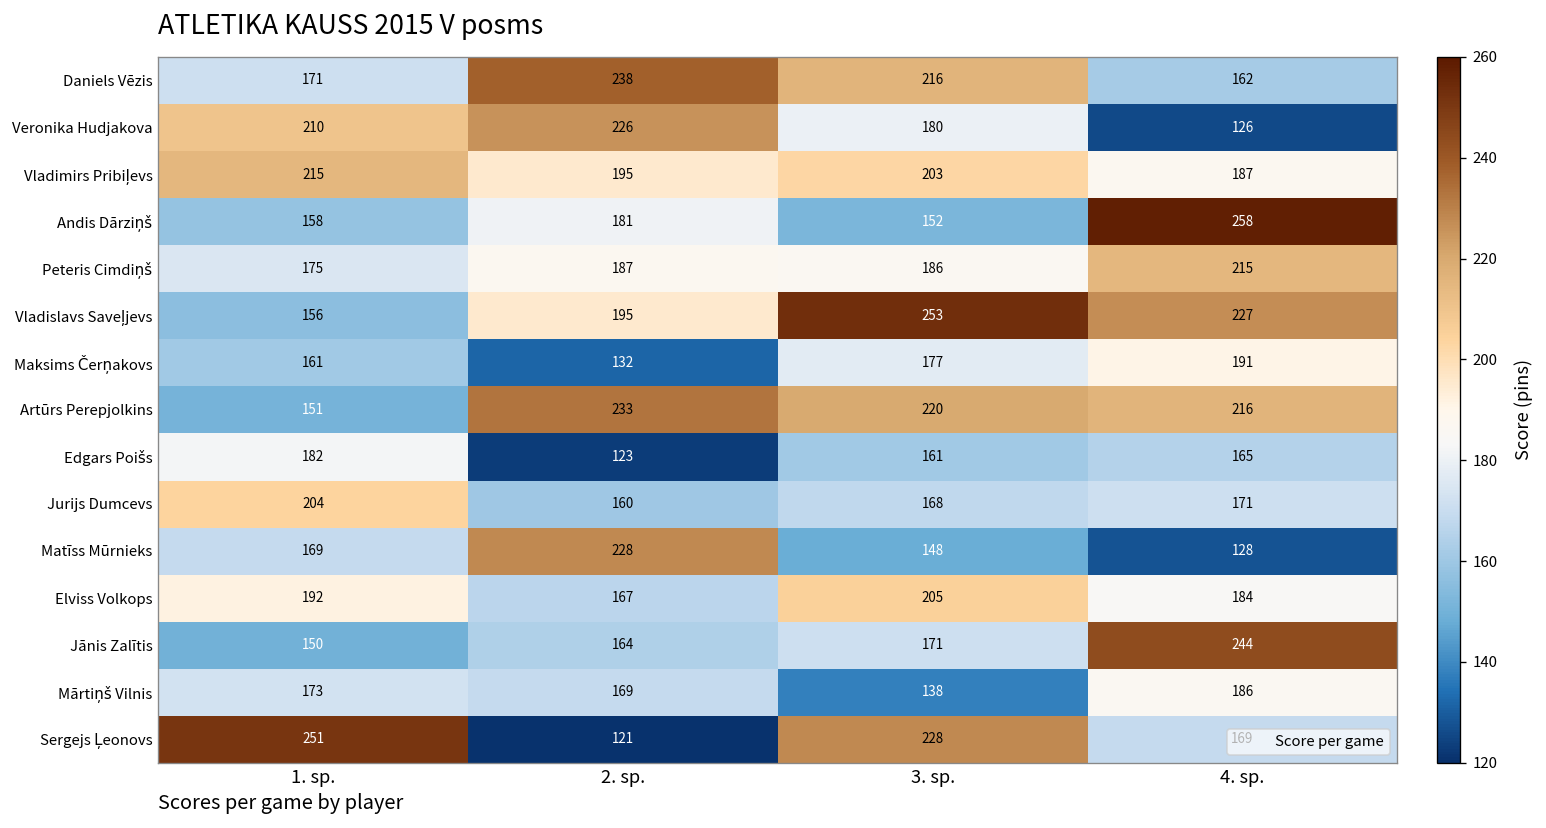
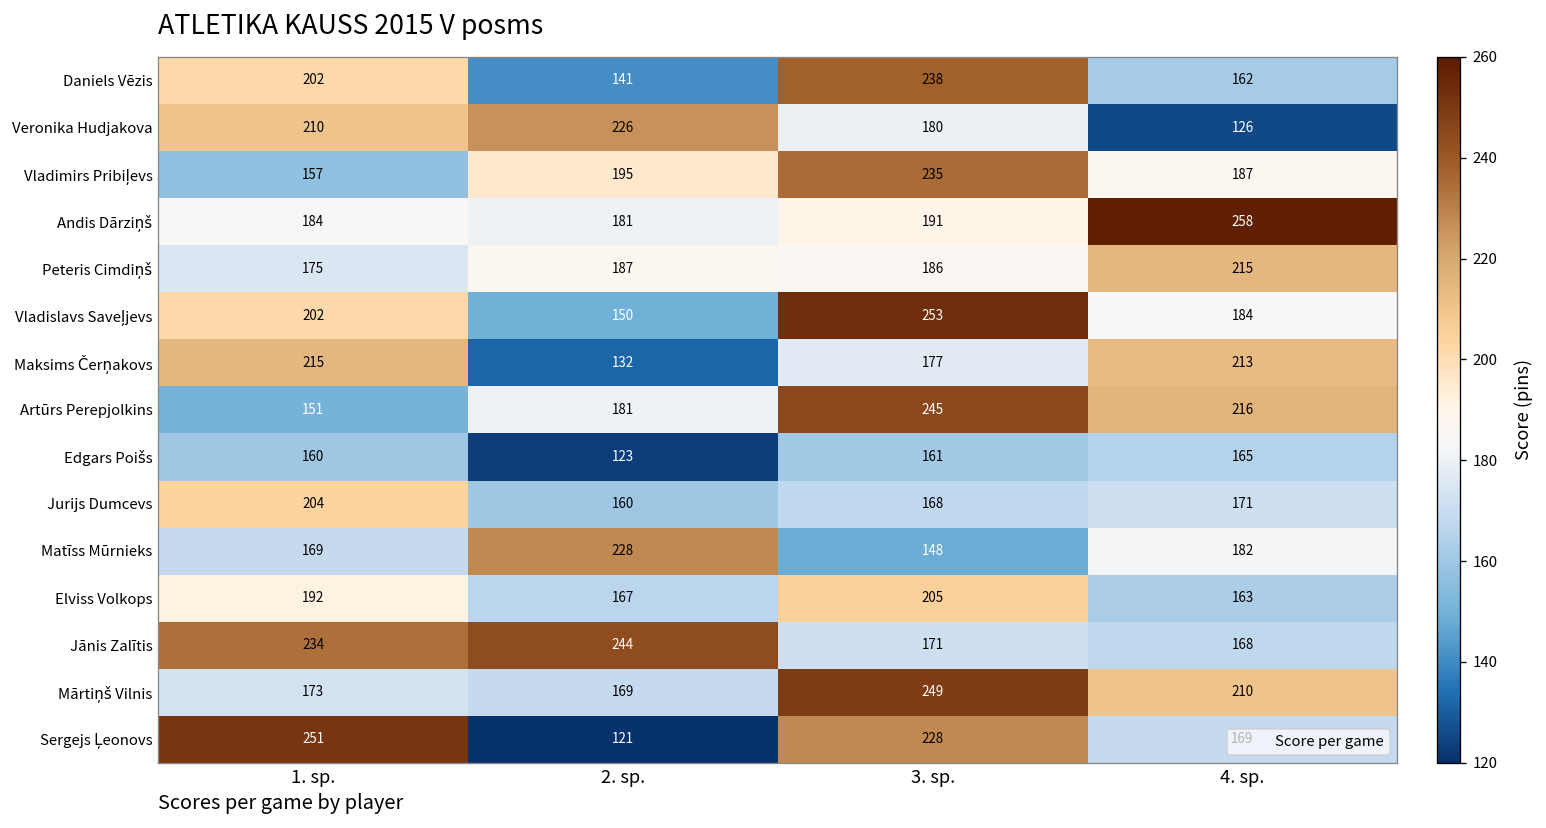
Daniels Vēzis, 1. sp.: 171 -> 202
Daniels Vēzis, 2. sp.: 238 -> 141
Daniels Vēzis, 3. sp.: 216 -> 238
Vladimirs Pribiļevs, 1. sp.: 215 -> 157
Vladimirs Pribiļevs, 3. sp.: 203 -> 235
Andis Dārziņš, 1. sp.: 158 -> 184
Andis Dārziņš, 3. sp.: 152 -> 191
Vladislavs Saveļjevs, 1. sp.: 156 -> 202
Vladislavs Saveļjevs, 2. sp.: 195 -> 150
Vladislavs Saveļjevs, 4. sp.: 227 -> 184
Maksims Čerņakovs, 1. sp.: 161 -> 215
Maksims Čerņakovs, 4. sp.: 191 -> 213
Artūrs Perepjolkins, 2. sp.: 233 -> 181
Artūrs Perepjolkins, 3. sp.: 220 -> 245
Edgars Poišs, 1. sp.: 182 -> 160
Matīss Mūrnieks, 4. sp.: 128 -> 182
Elviss Volkops, 4. sp.: 184 -> 163
Jānis Zalītis, 1. sp.: 150 -> 234
Jānis Zalītis, 2. sp.: 164 -> 244
Jānis Zalītis, 4. sp.: 244 -> 168
Mārtiņš Vilnis, 3. sp.: 138 -> 249
Mārtiņš Vilnis, 4. sp.: 186 -> 210
